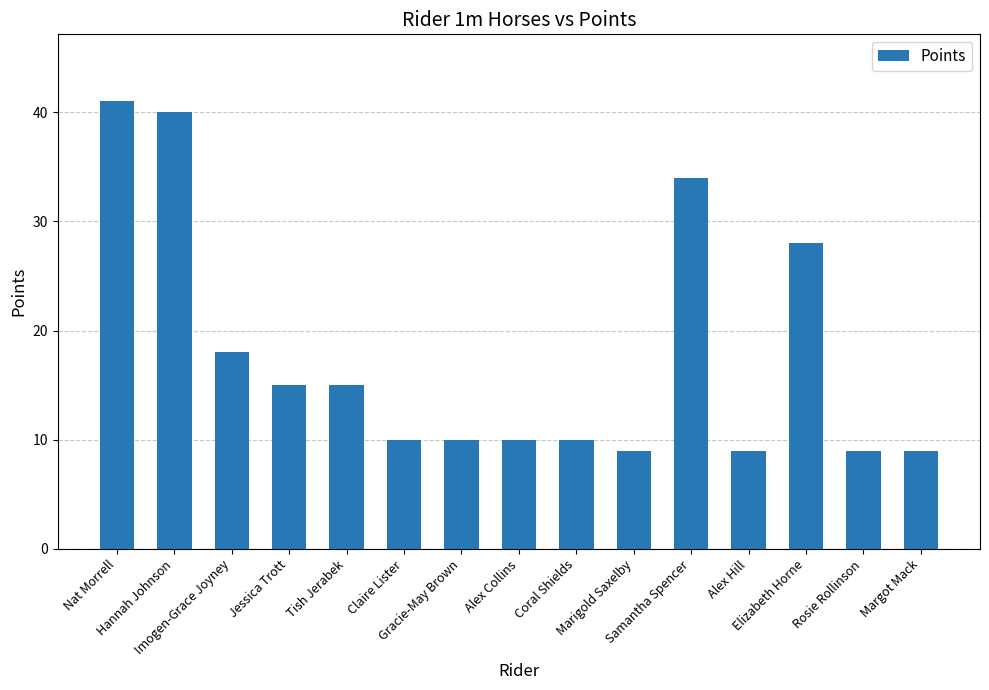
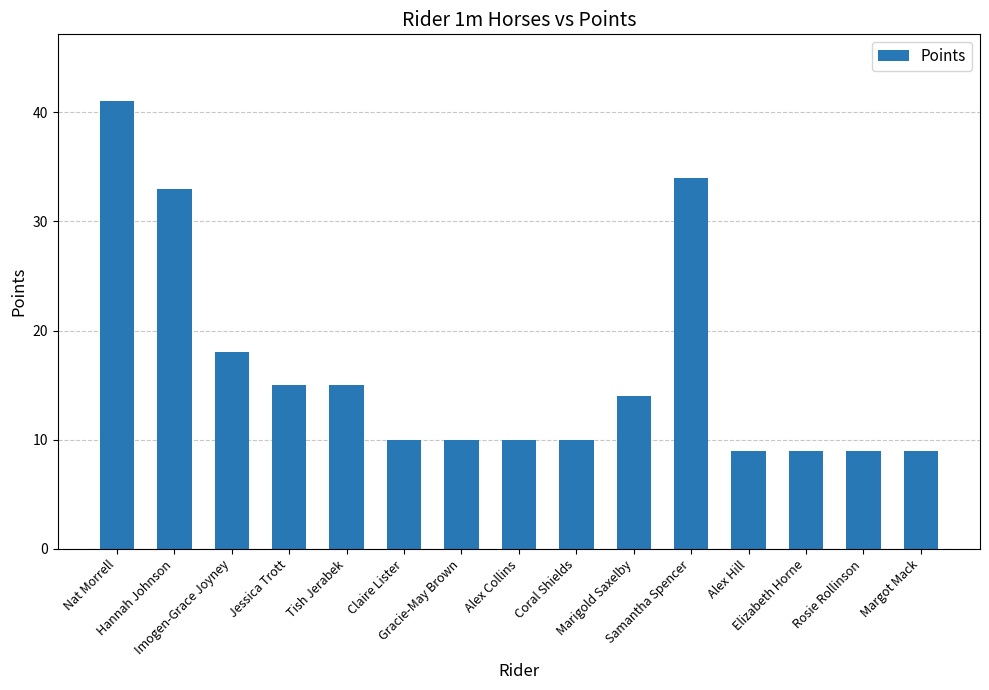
Hannah Johnson: 40 -> 33
Marigold Saxelby: 9 -> 14
Elizabeth Horne: 28 -> 9
